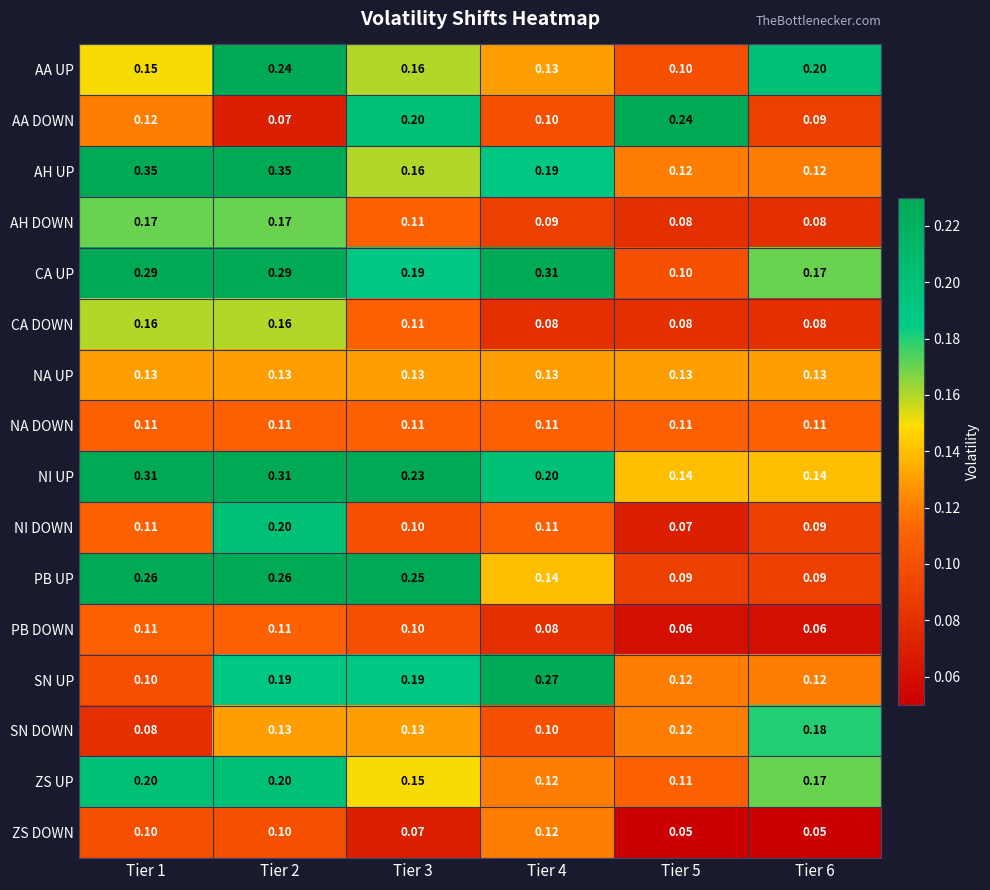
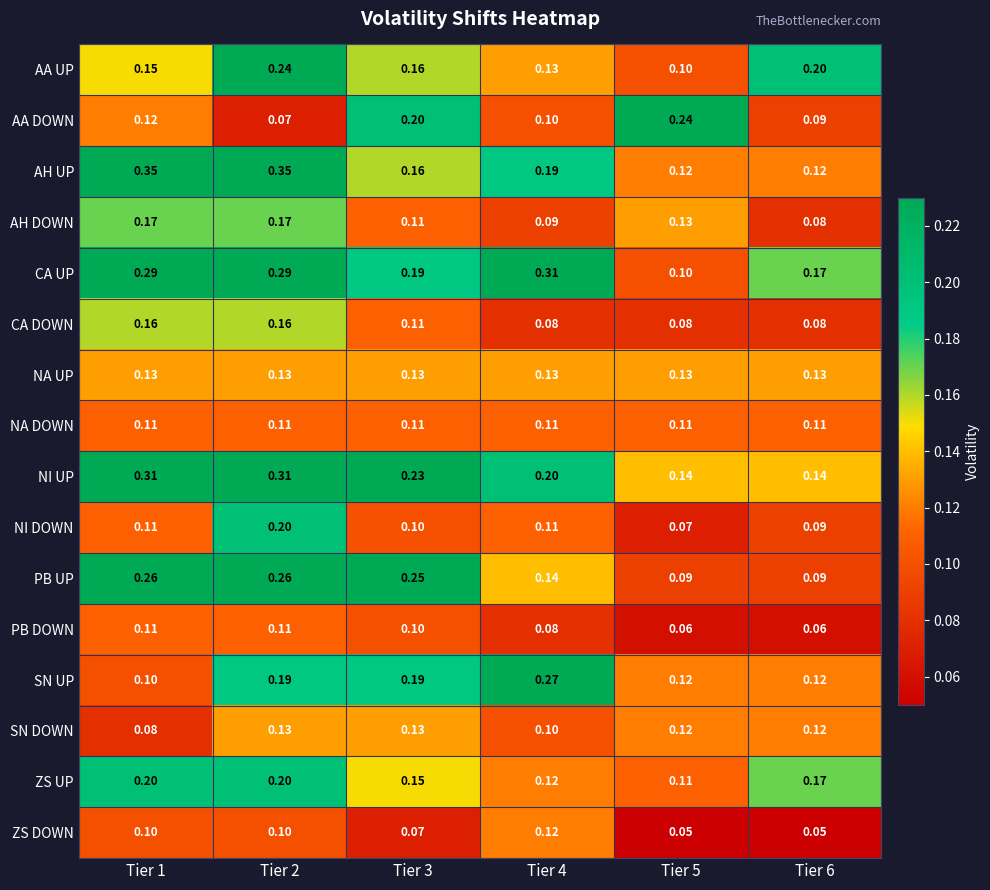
AH DOWN, Tier 5: 0.08 -> 0.13
SN DOWN, Tier 6: 0.18 -> 0.12
